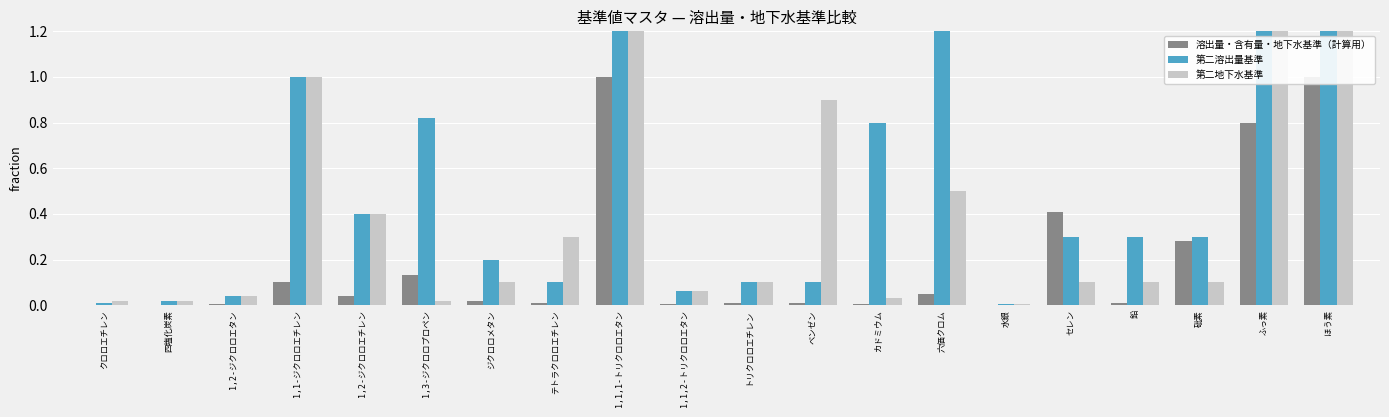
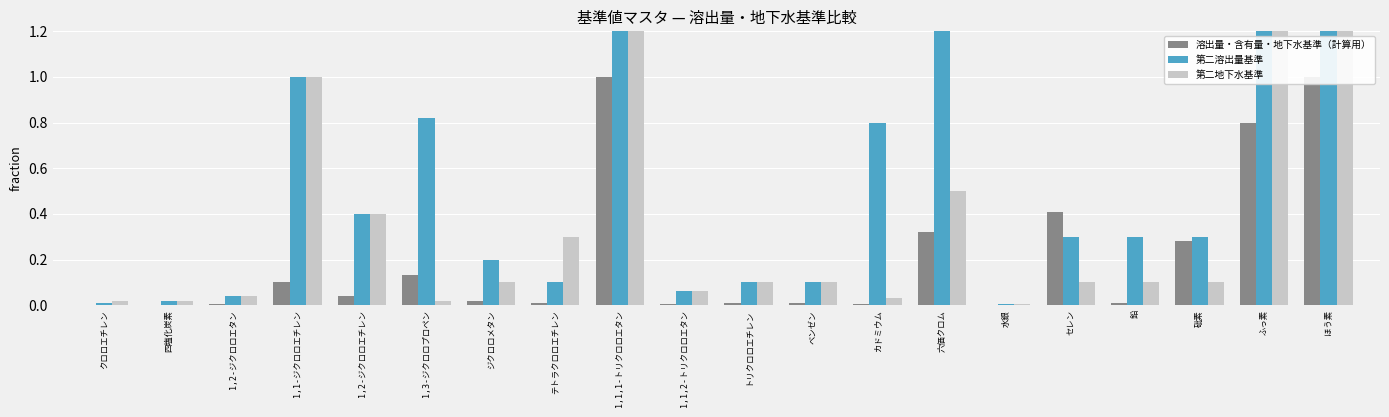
第二地下水基準, ベンゼン: 0.9 -> 0.1
溶出量・含有量・地下水基準（計算用）, 六価クロム: 0.05 -> 0.32
